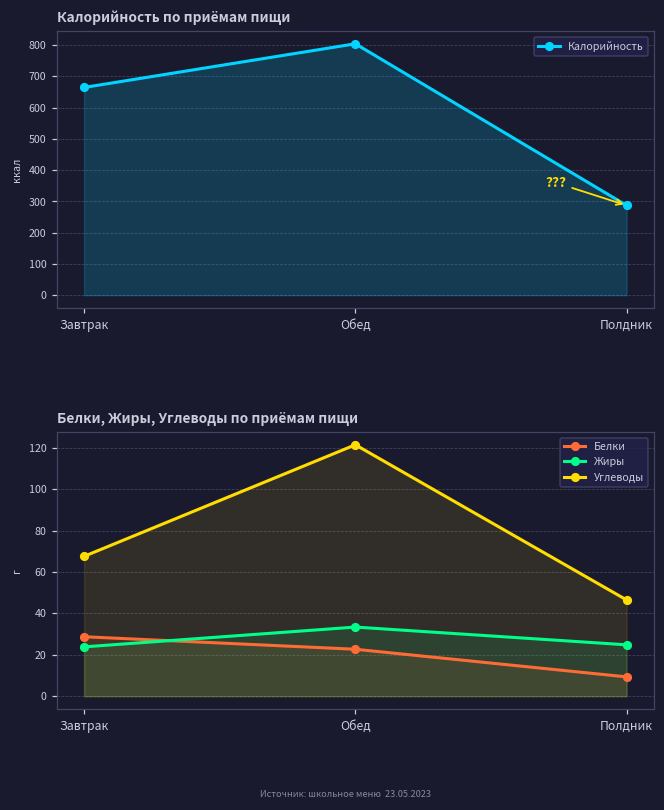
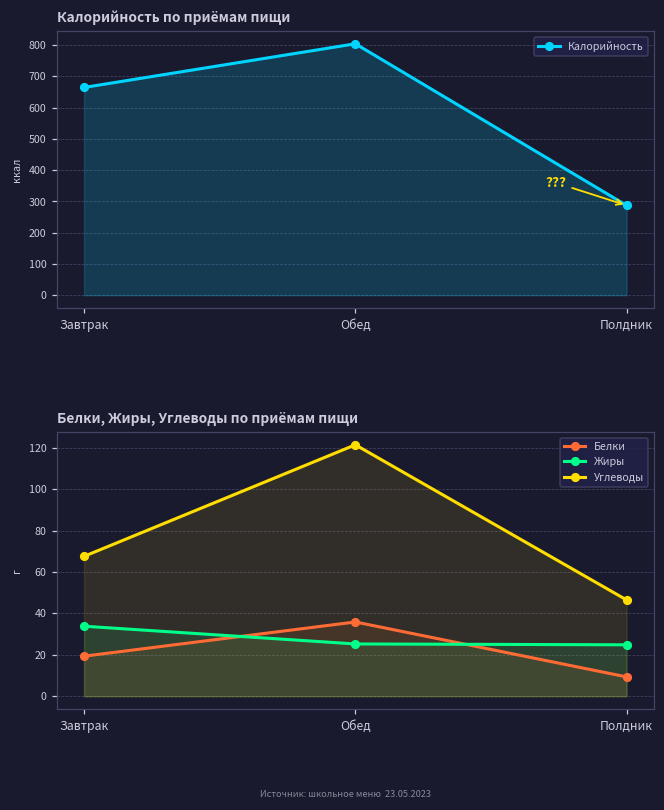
Белки, Жиры, Углеводы по приёмам пищи, Белки, Завтрак: 29 -> 19
Белки, Жиры, Углеводы по приёмам пищи, Жиры, Завтрак: 24 -> 34
Белки, Жиры, Углеводы по приёмам пищи, Белки, Обед: 23 -> 36
Белки, Жиры, Углеводы по приёмам пищи, Жиры, Обед: 33 -> 25
